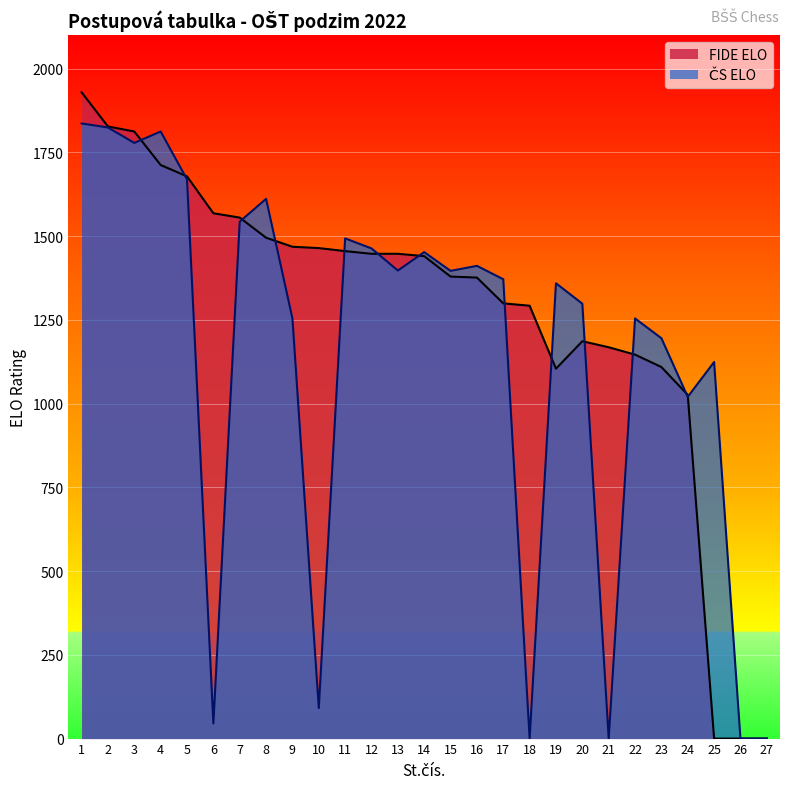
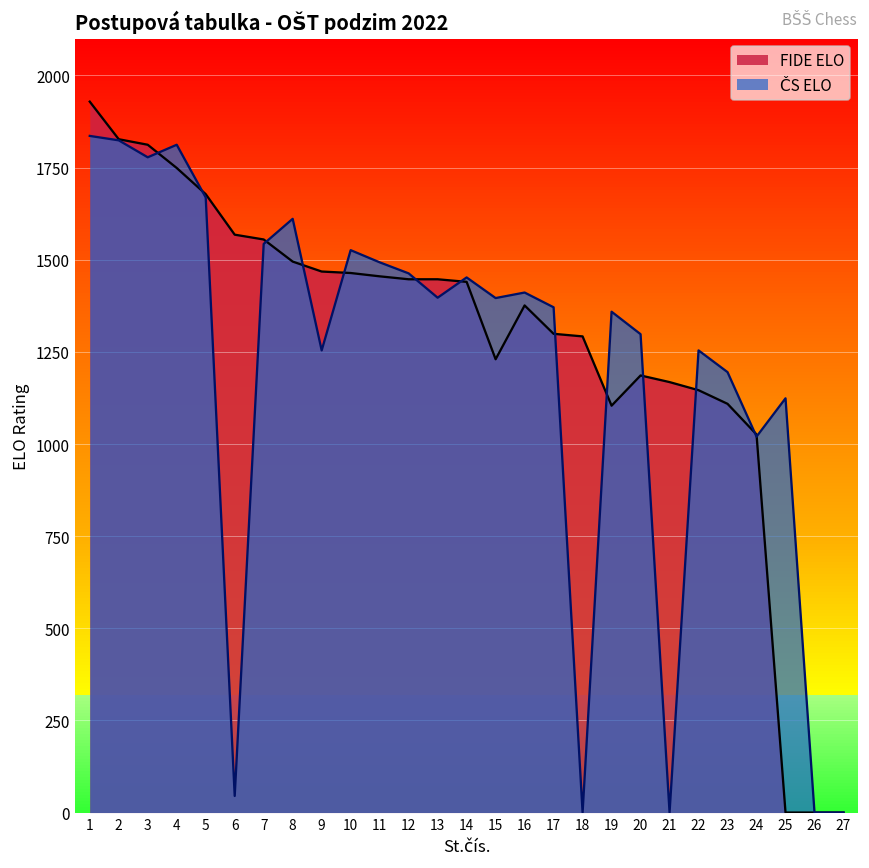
FIDE ELO, 4: 1710 -> 1750
ČS ELO, 10: 90 -> 1530
FIDE ELO, 15: 1380 -> 1230
